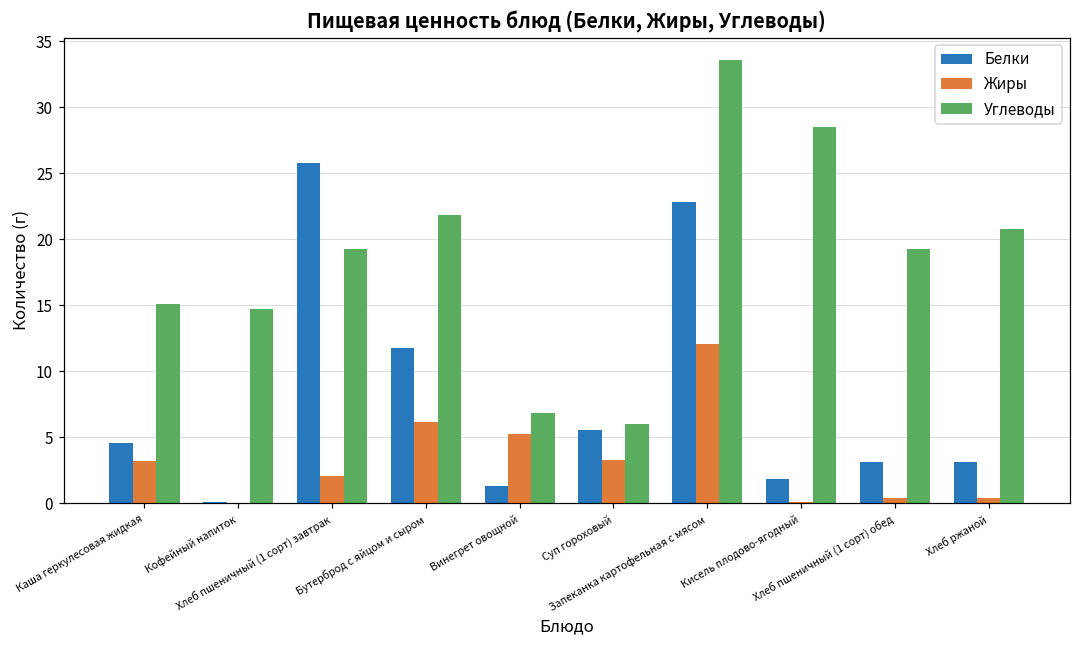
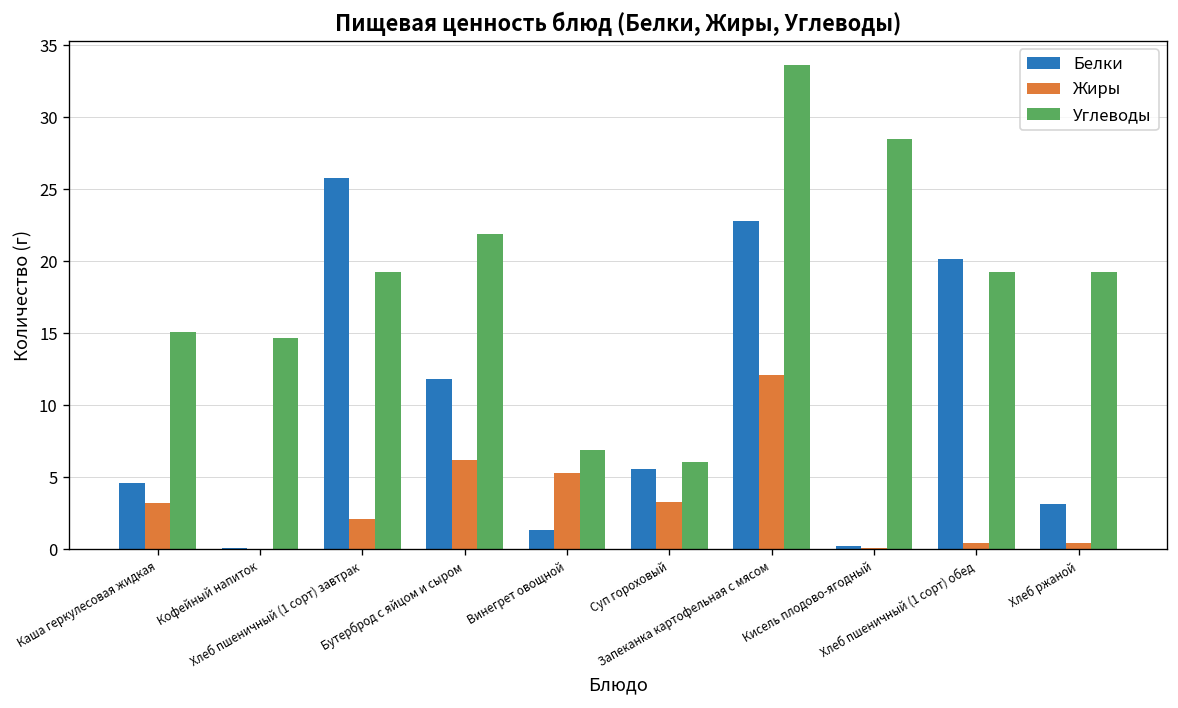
Белки, Кисель плодово-ягодный: 1.8 -> 0.2
Белки, Хлеб пшеничный (1 сорт) обед: 3.2 -> 20.1
Углеводы, Хлеб ржаной: 20.8 -> 19.2
